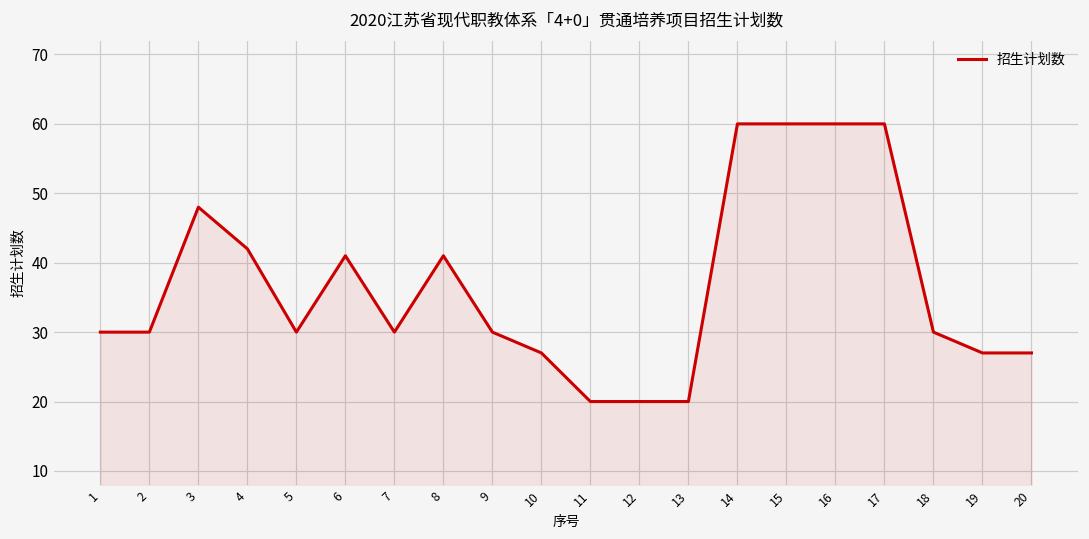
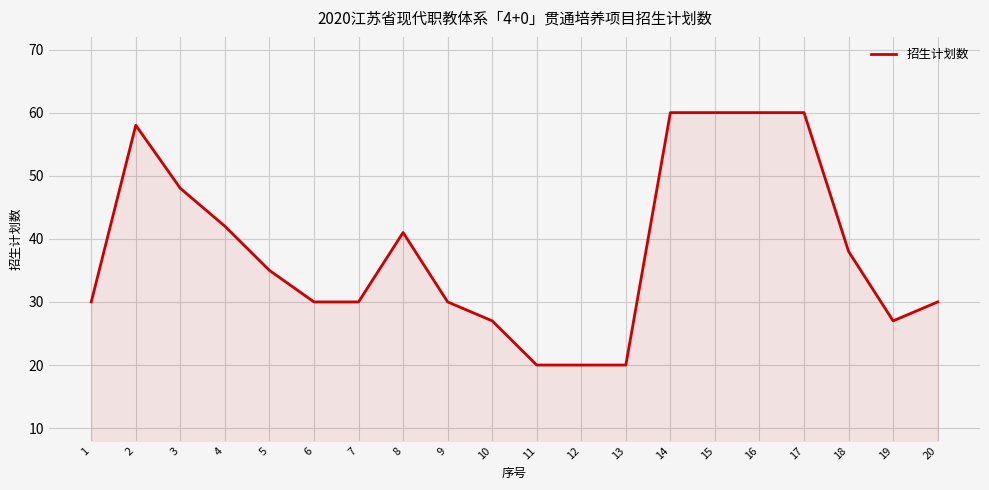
2: 30 -> 58
5: 30 -> 35
6: 41 -> 30
18: 30 -> 38
20: 27 -> 30
